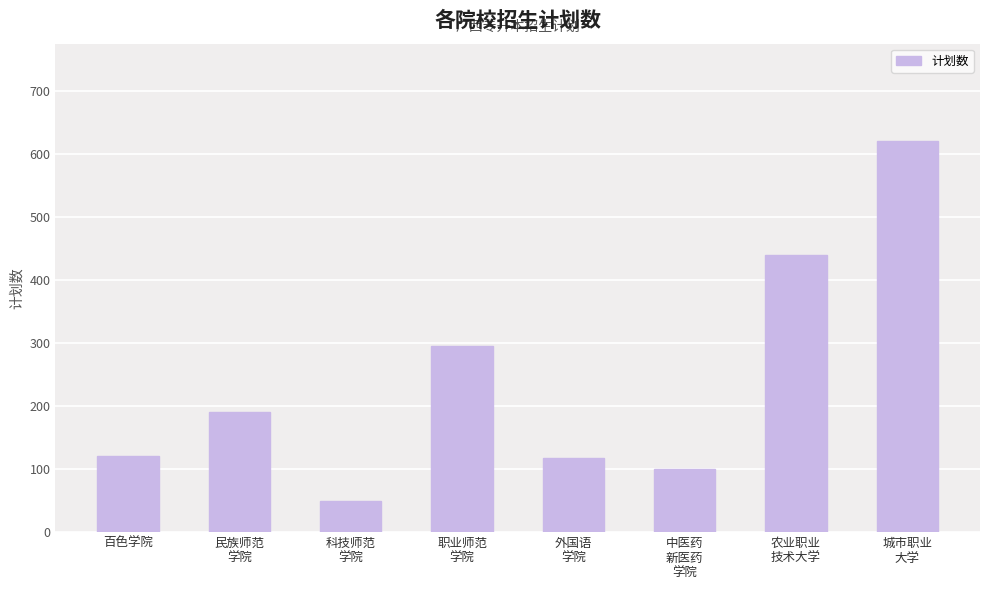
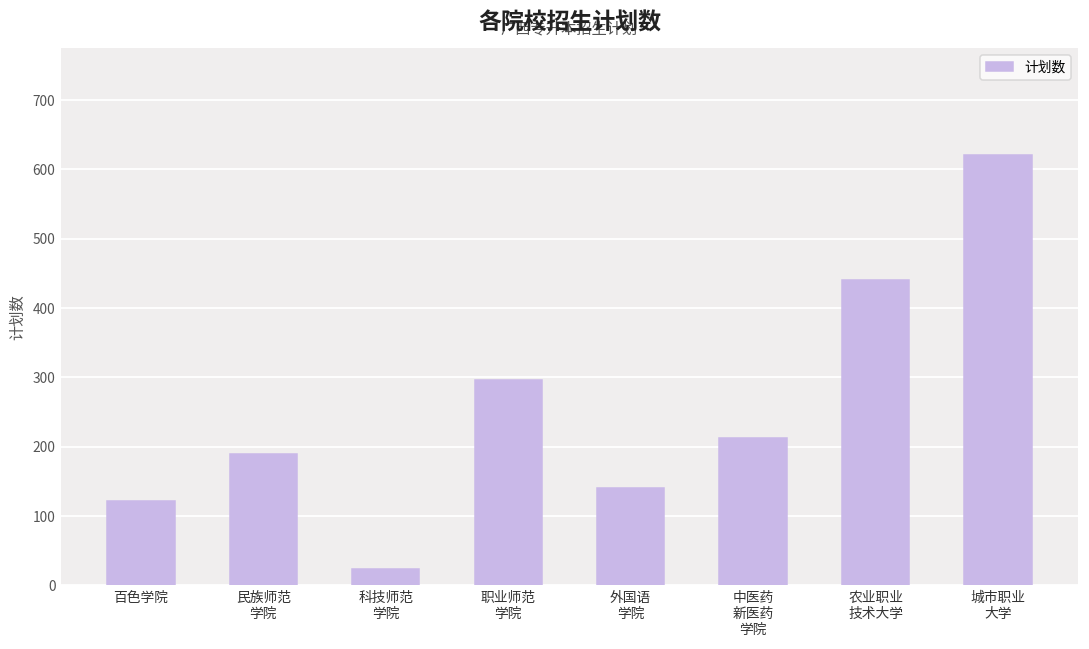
科技师范 学院: 50 -> 20
外国语 学院: 120 -> 140
中医药 新医药 学院: 100 -> 210
